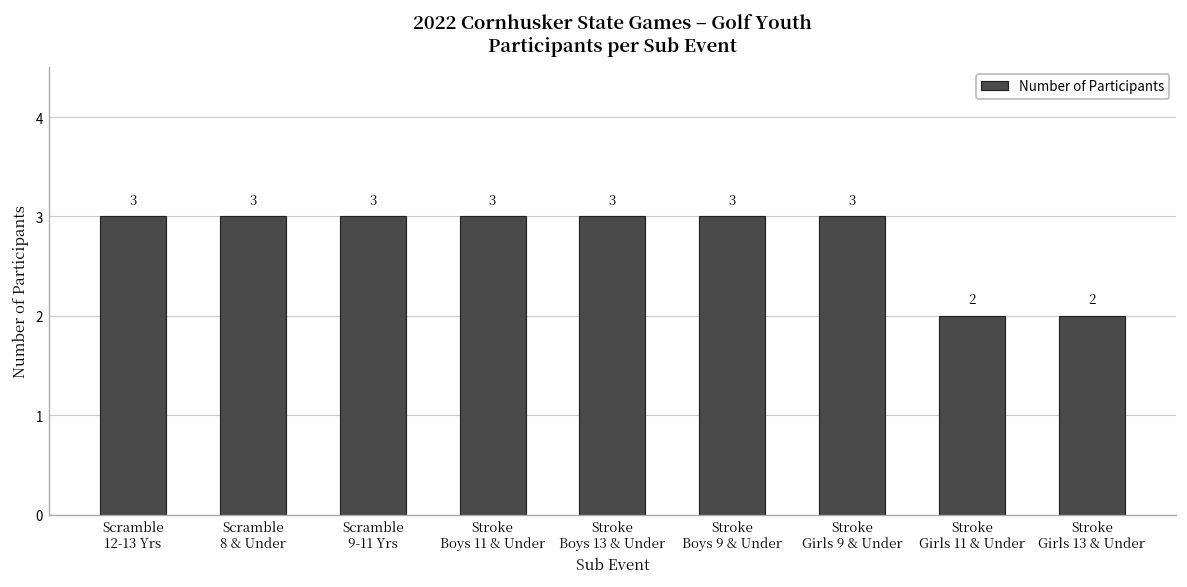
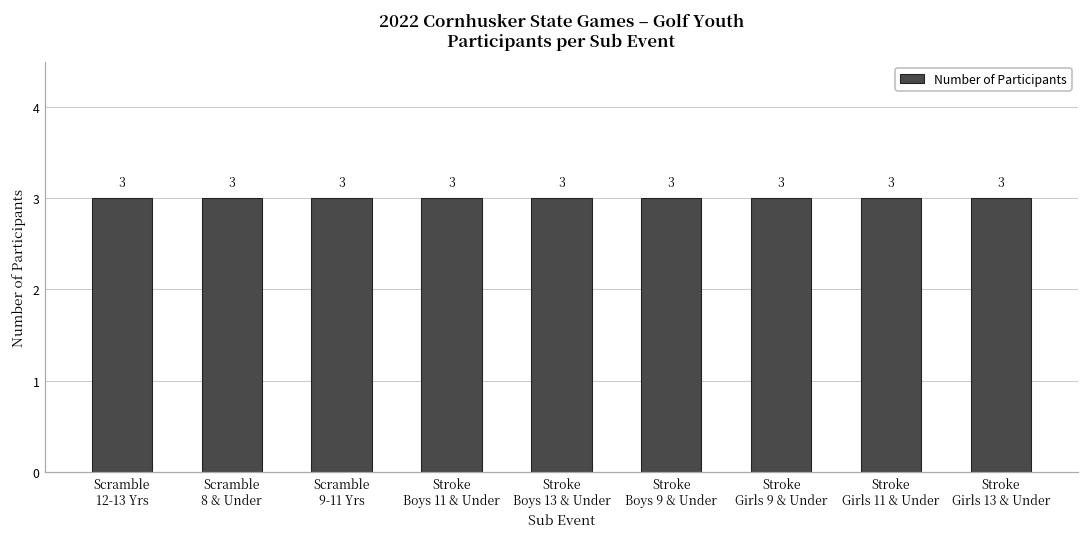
Stroke Girls 11 & Under: 2 -> 3
Stroke Girls 13 & Under: 2 -> 3
